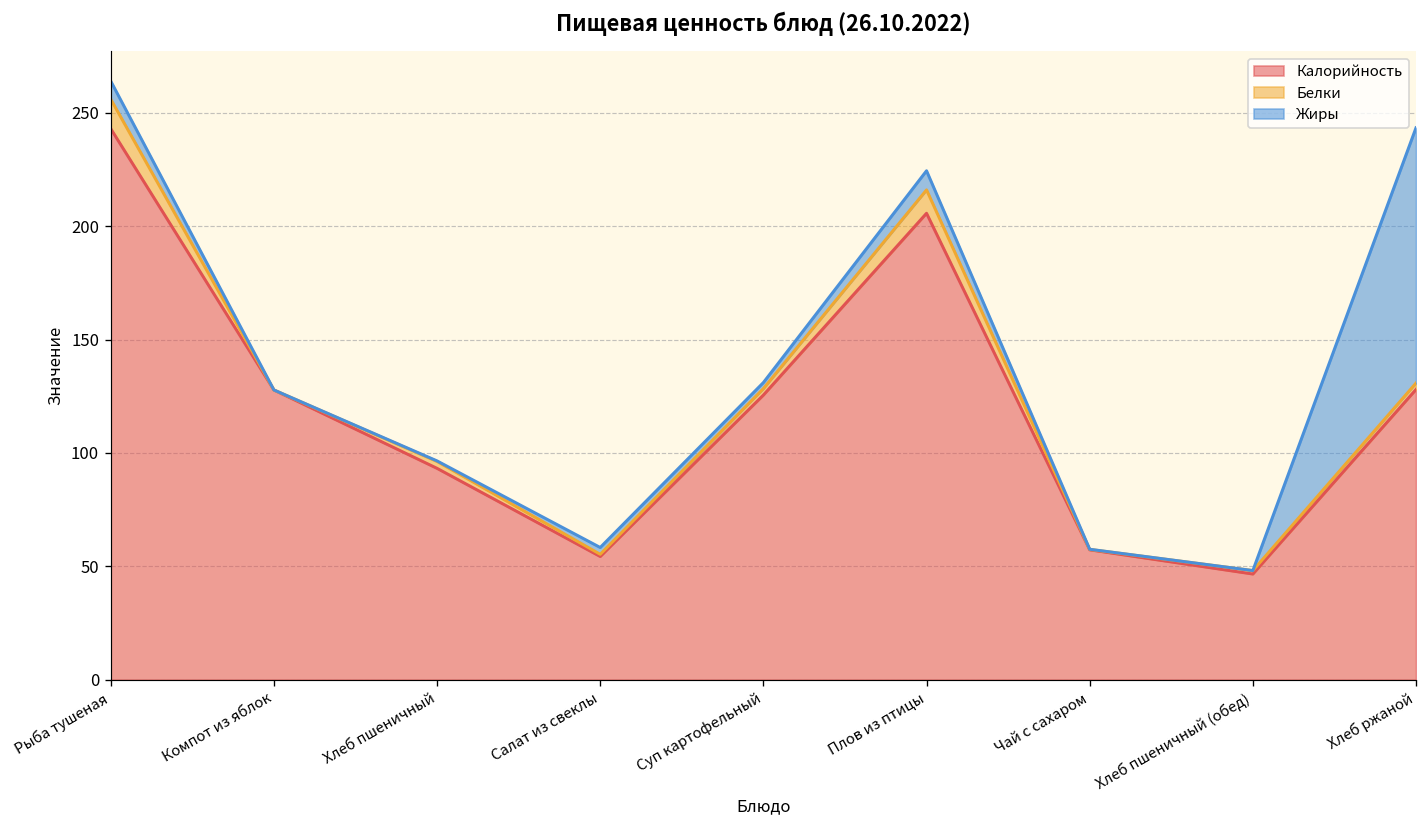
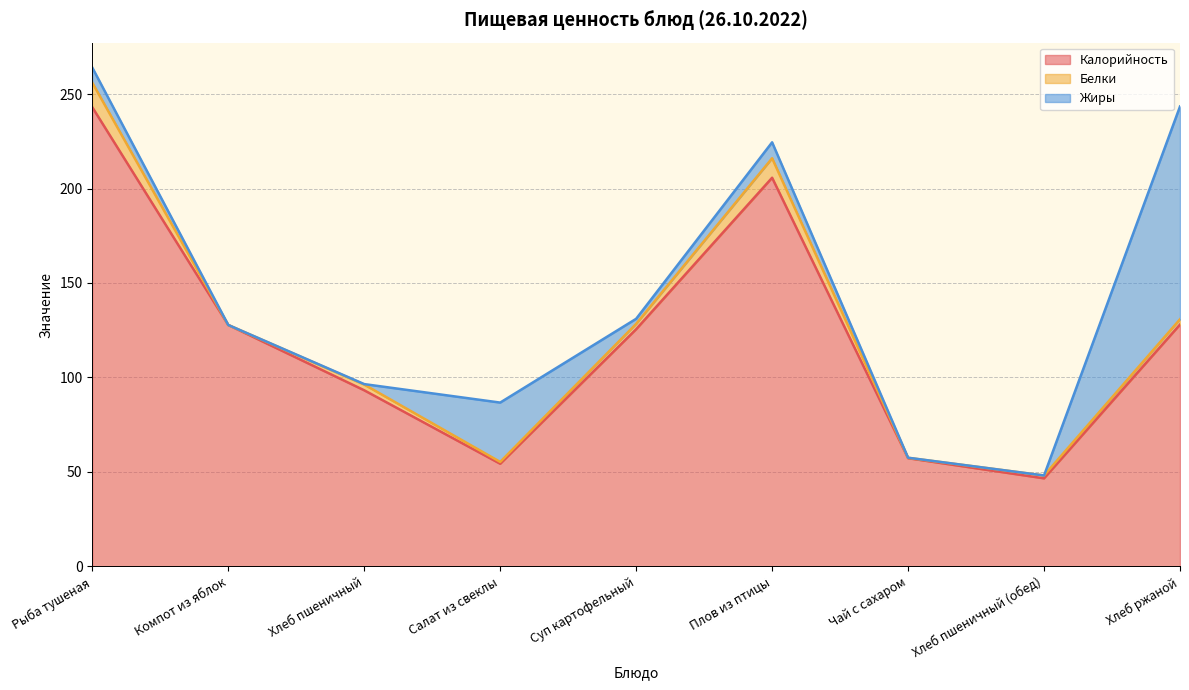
Жиры, Салат из свеклы: 3 -> 31
